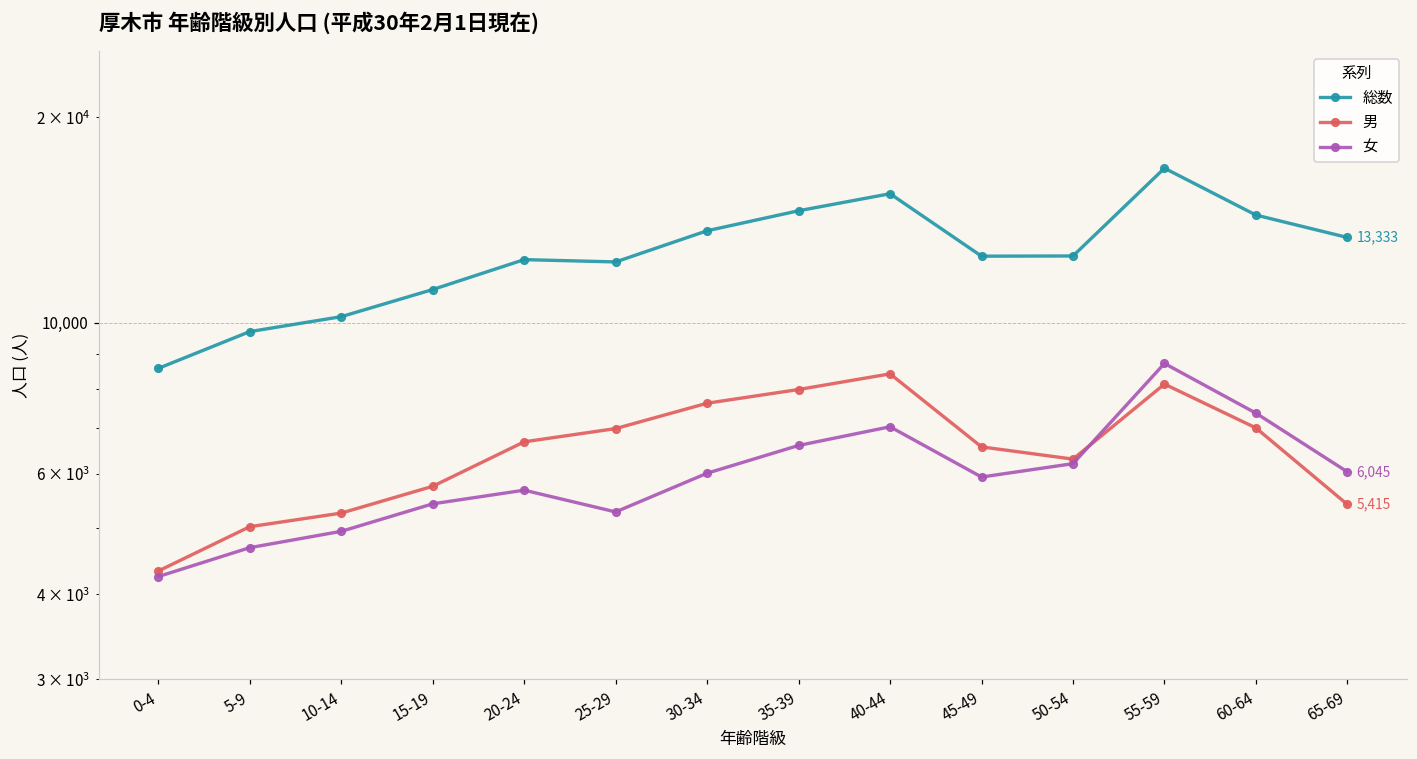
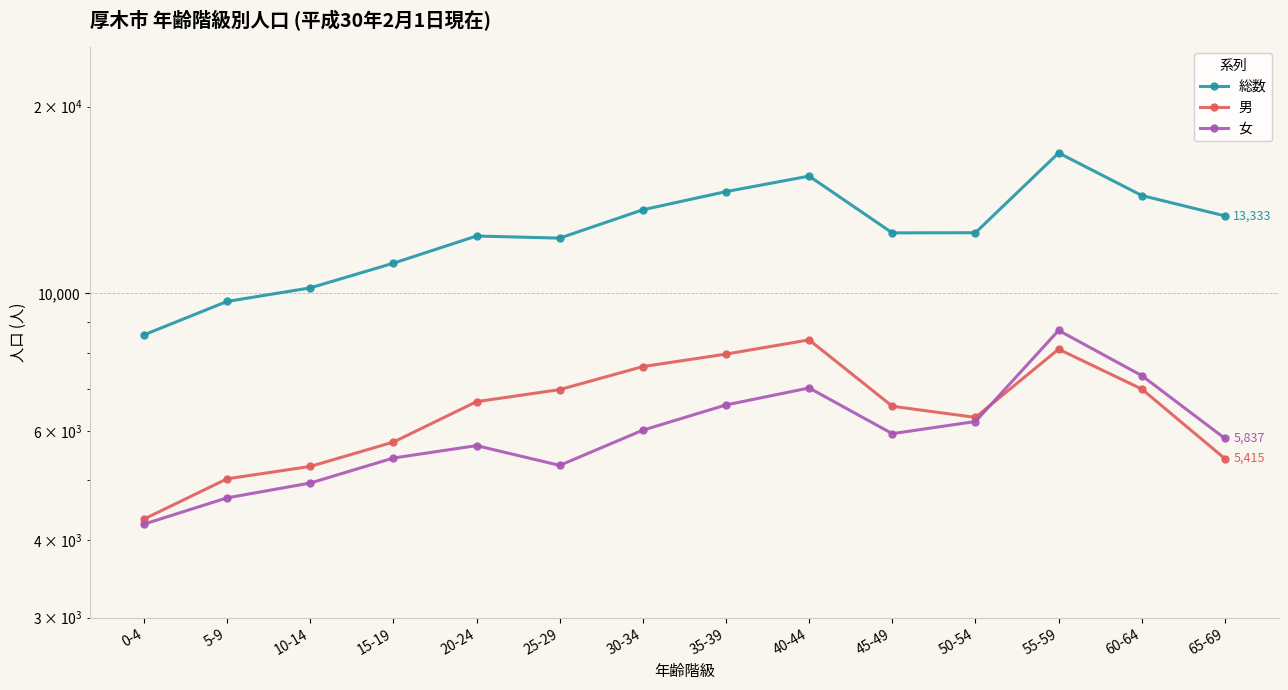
女, 65-69: 6,045 -> 5,837
